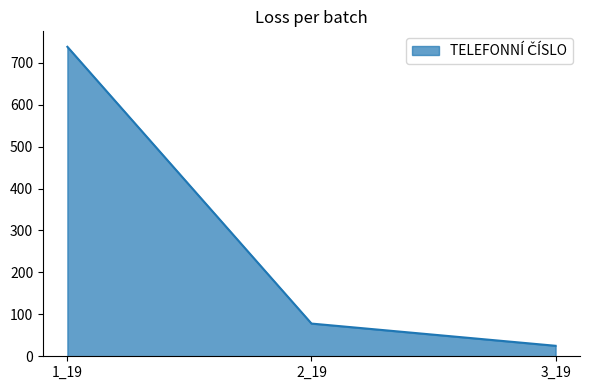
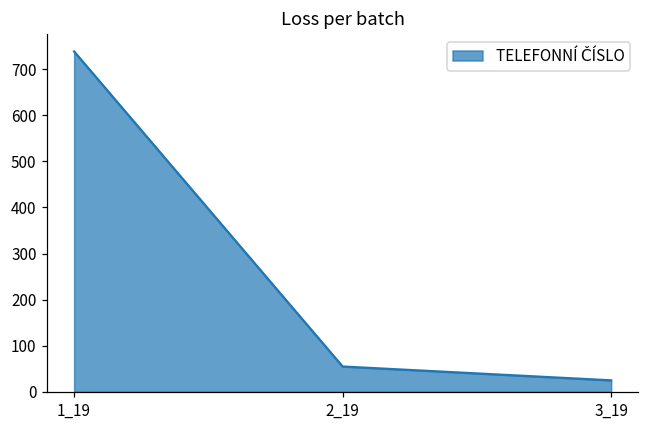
2_19: 80 -> 60
